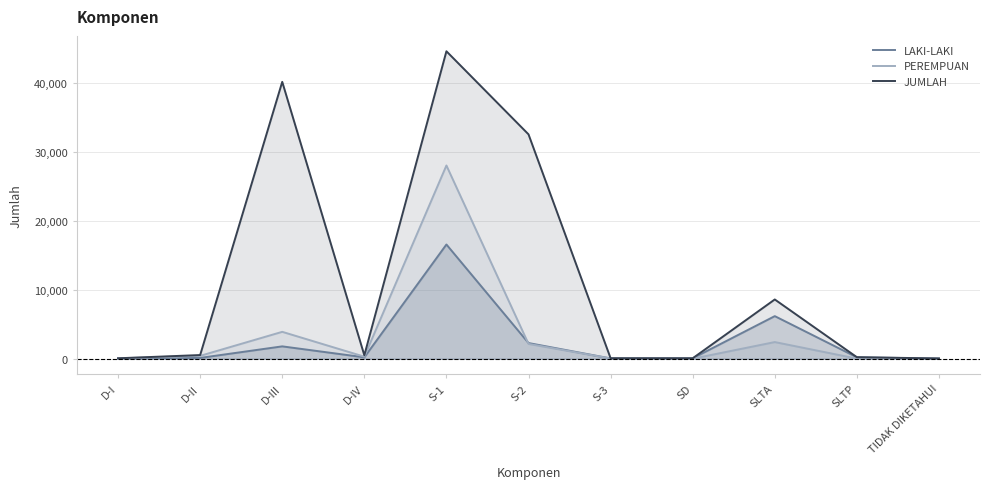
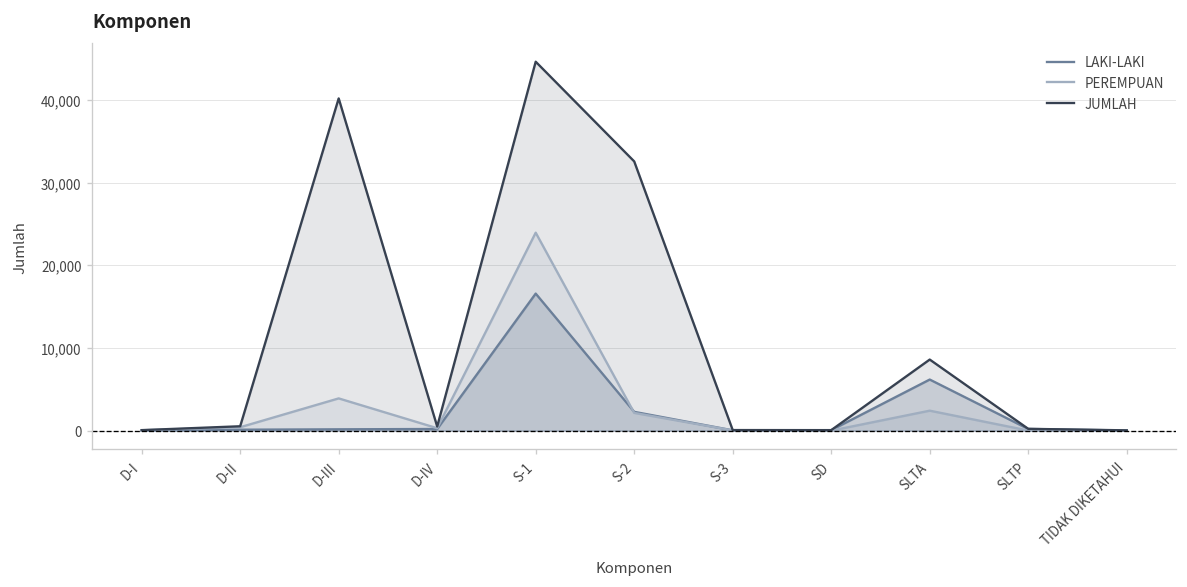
LAKI-LAKI, D-III: 2,000 -> 0
PEREMPUAN, S-1: 28,000 -> 24,000
